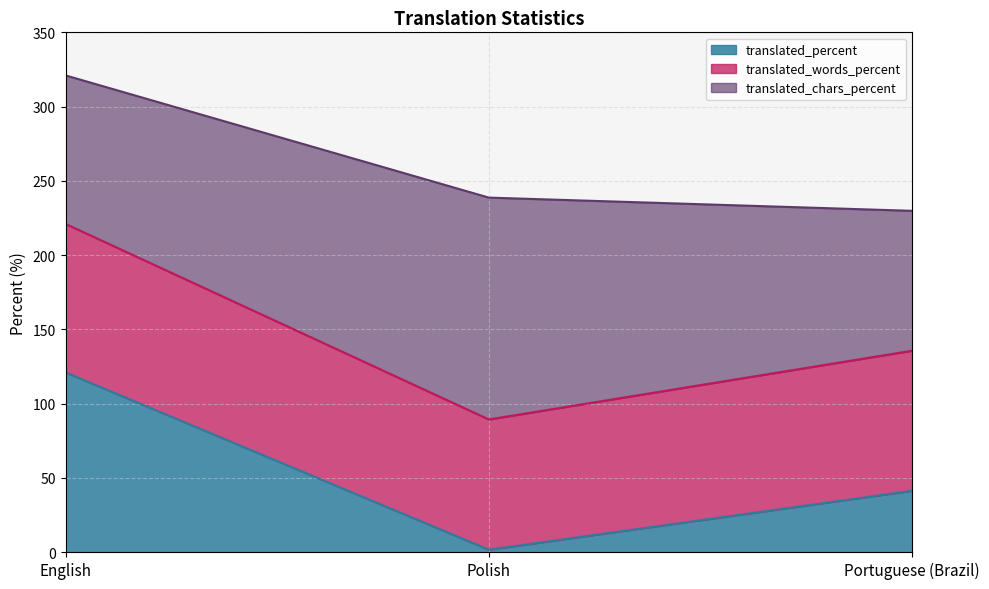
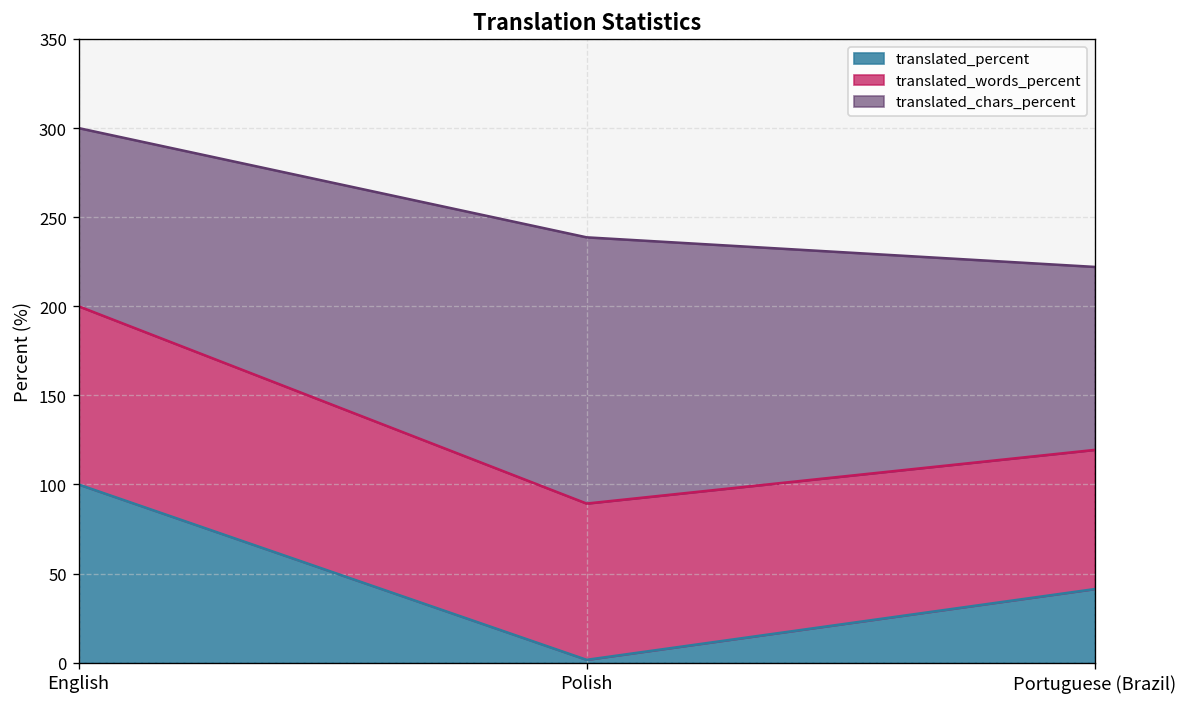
translated_percent, English: 121 -> 100
translated_words_percent, Portuguese (Brazil): 94 -> 78
translated_chars_percent, Portuguese (Brazil): 94 -> 103
